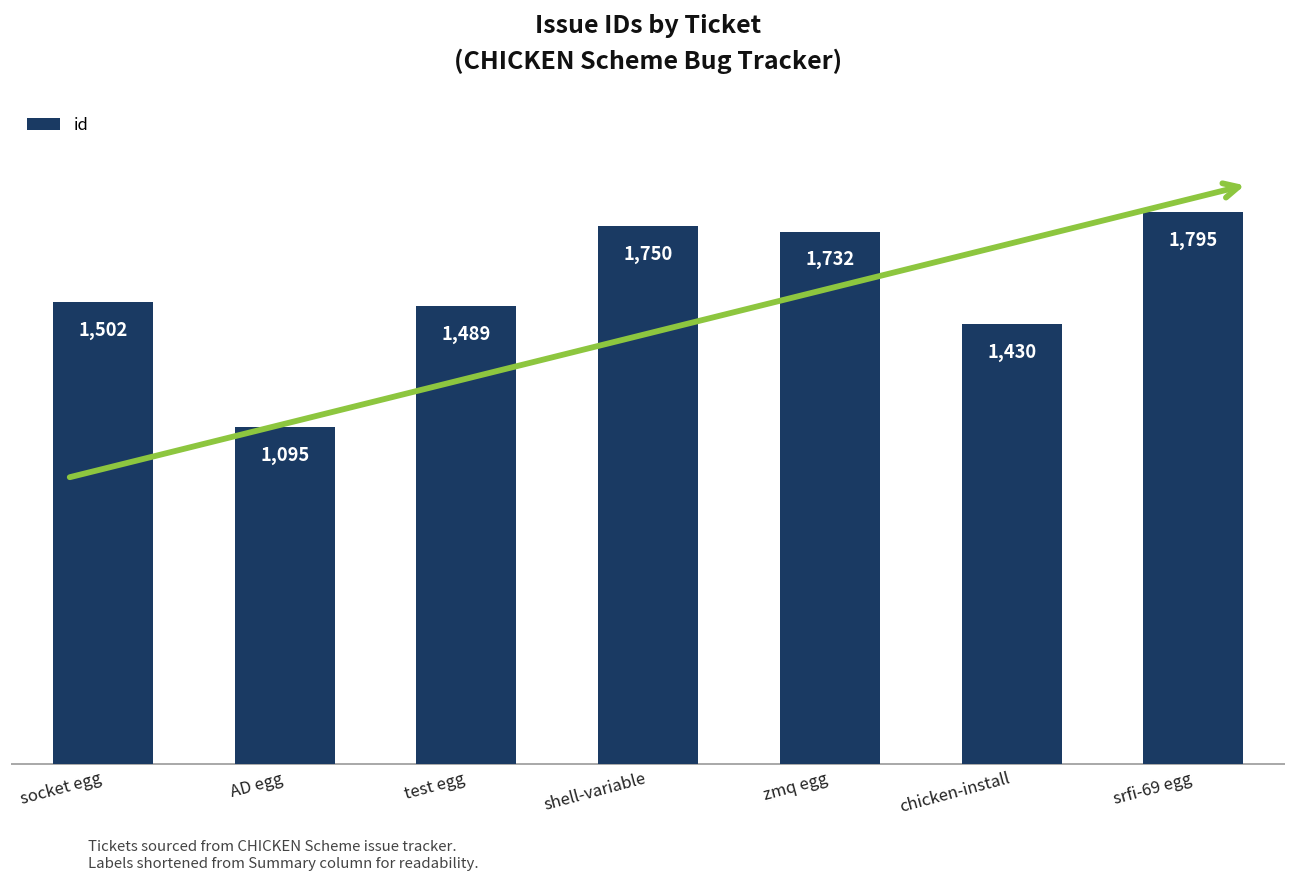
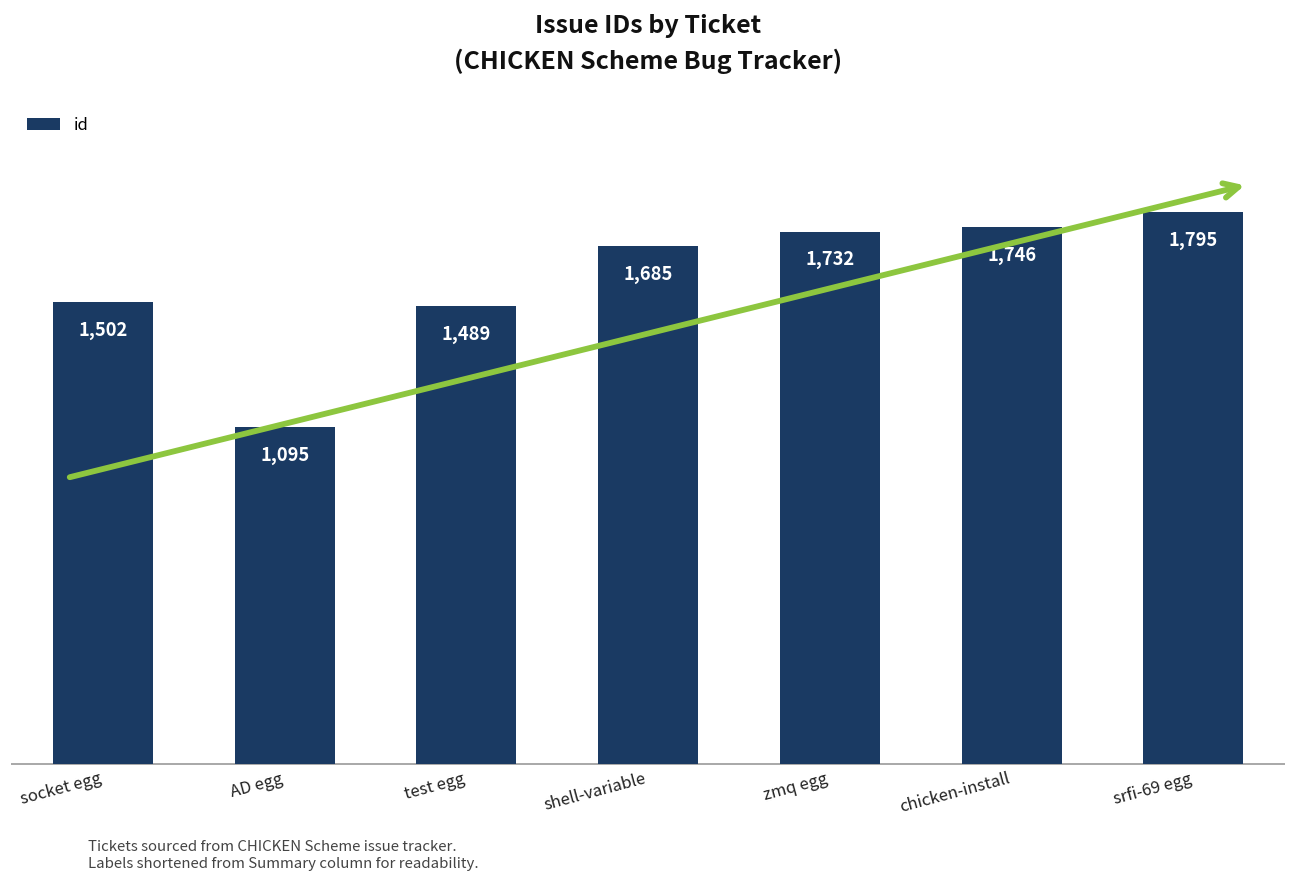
shell-variable: 1,750 -> 1,685
chicken-install: 1,430 -> 1,746
